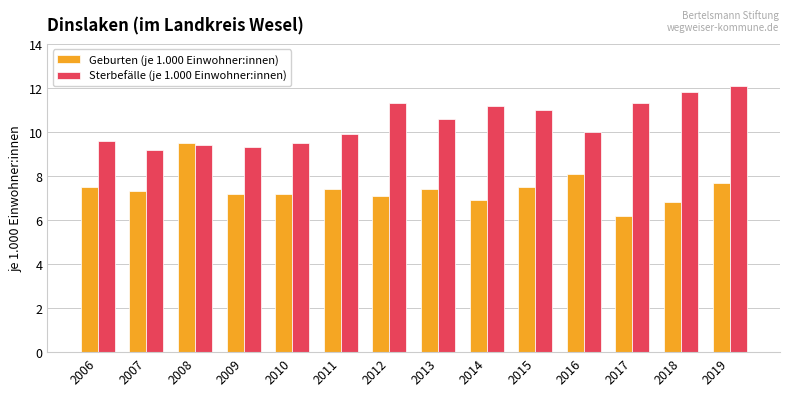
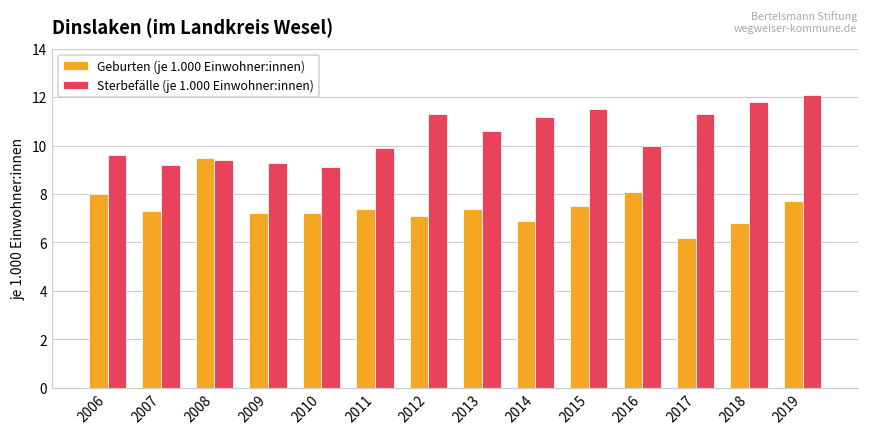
Geburten (je 1.000 Einwohner:innen), 2006: 7.5 -> 8.0
Sterbefälle (je 1.000 Einwohner:innen), 2010: 9.5 -> 9.1
Sterbefälle (je 1.000 Einwohner:innen), 2015: 11.0 -> 11.5
